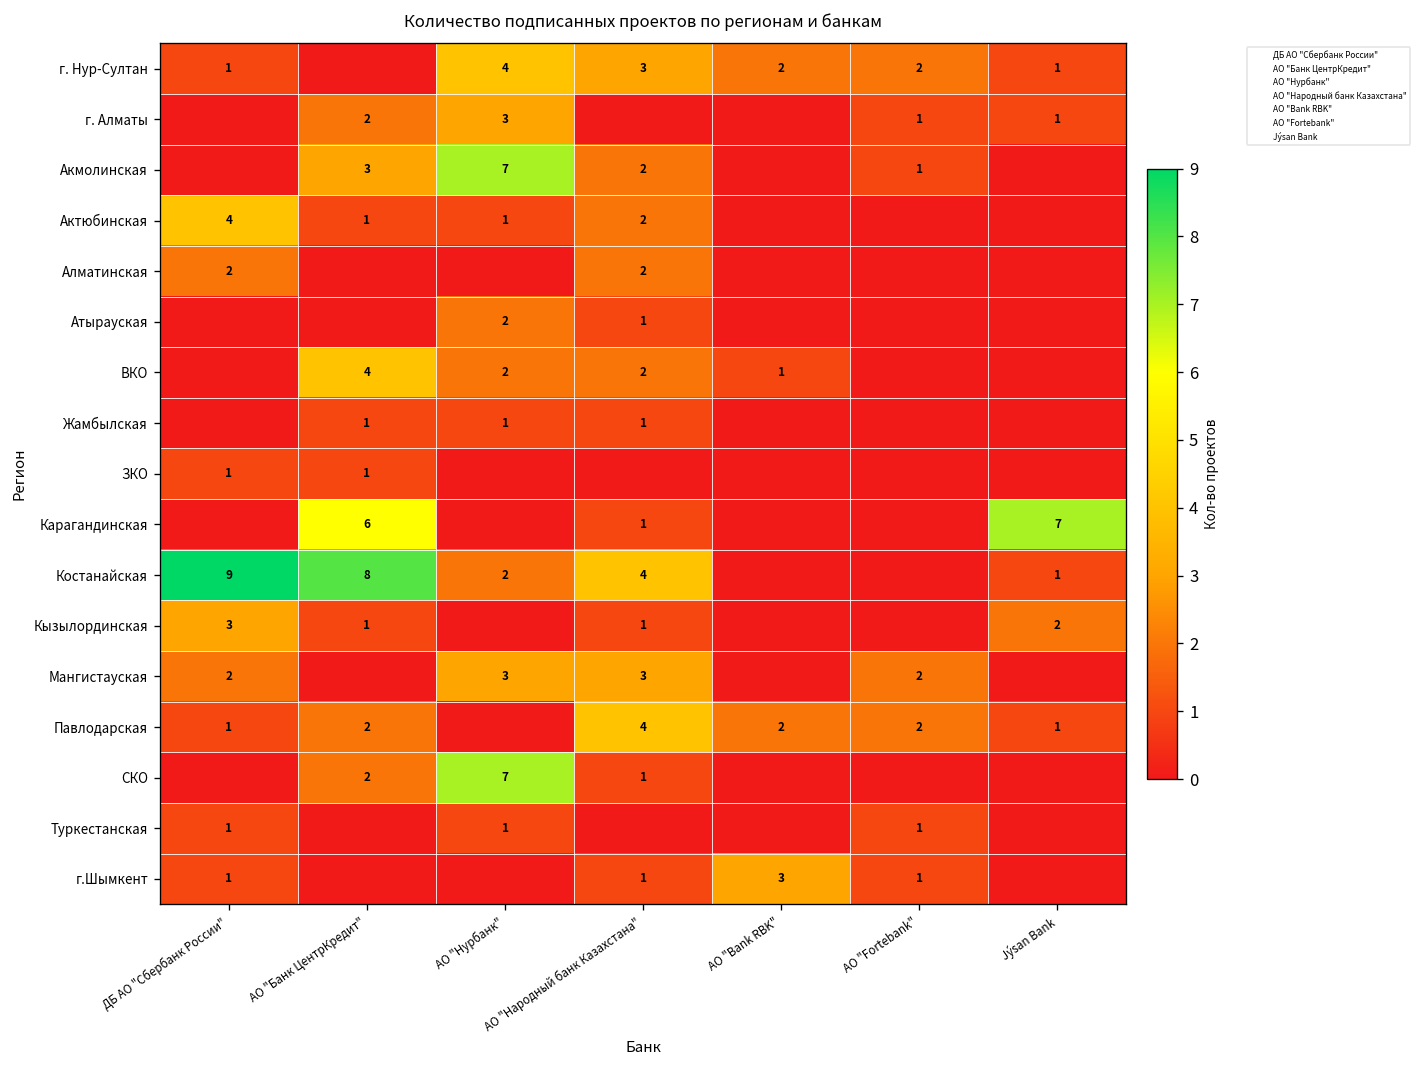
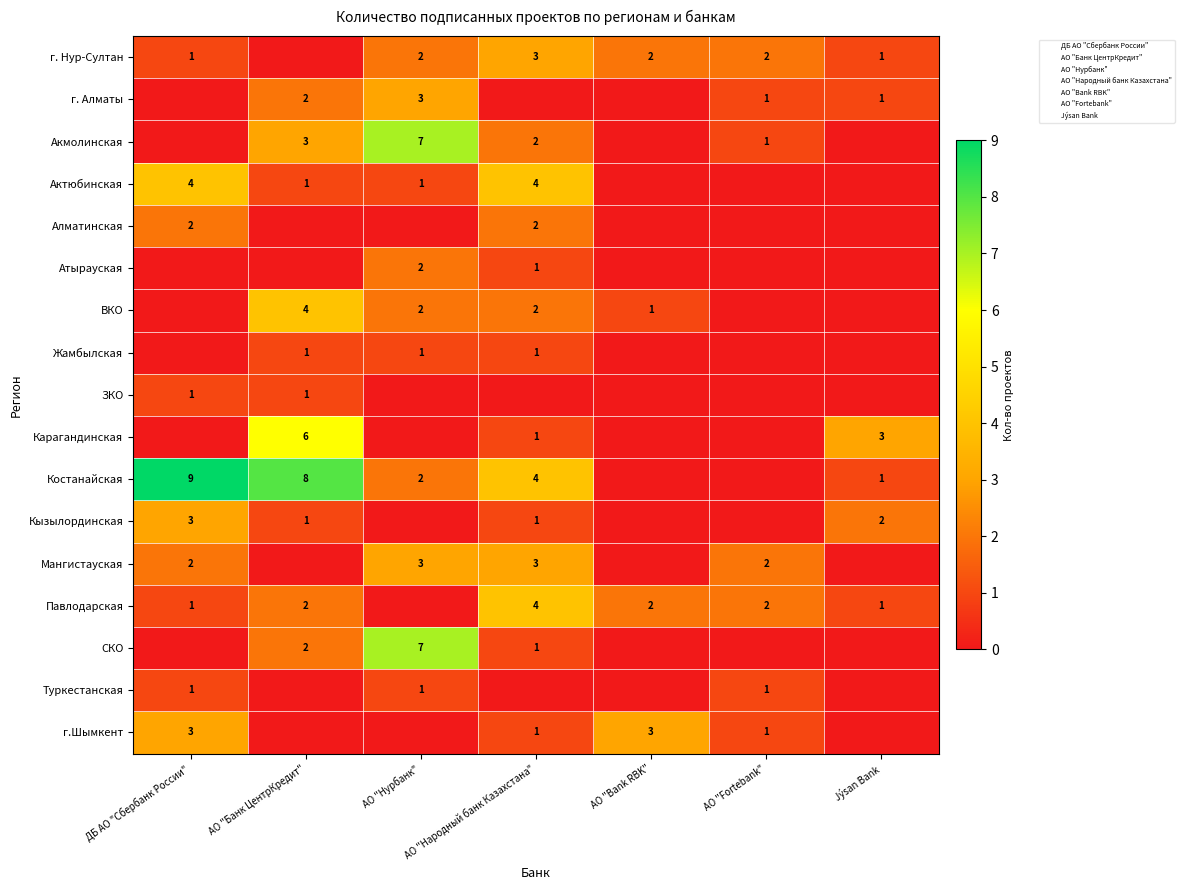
г. Нур-Султан, АО "Нурбанк": 4 -> 2
Актюбинская, АО "Народный банк Казахстана": 2 -> 4
Карагандинская, Jýsan Bank: 7 -> 3
г.Шымкент, ДБ АО "Сбербанк России": 1 -> 3
